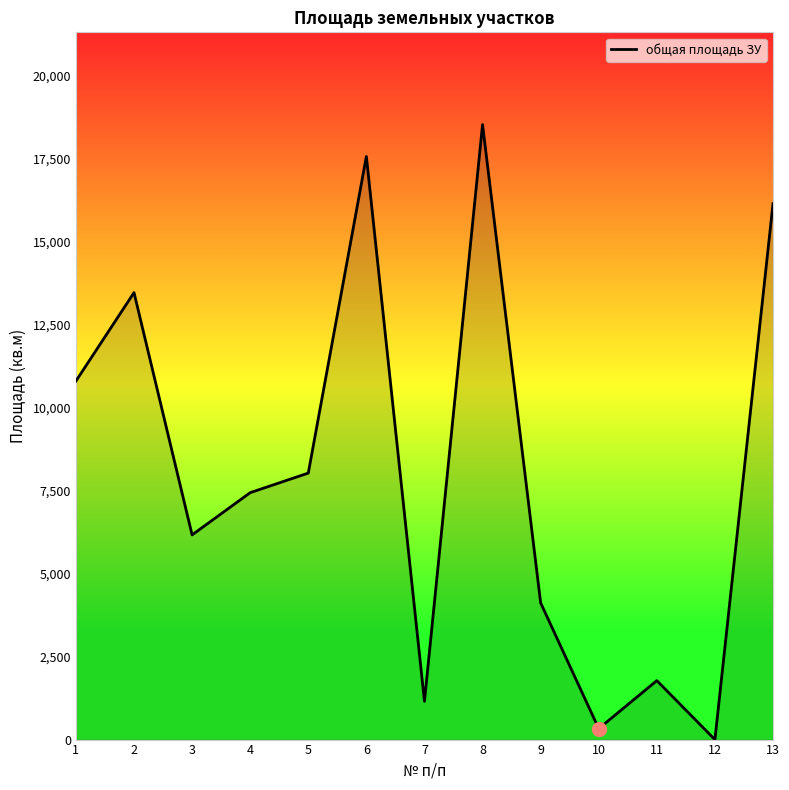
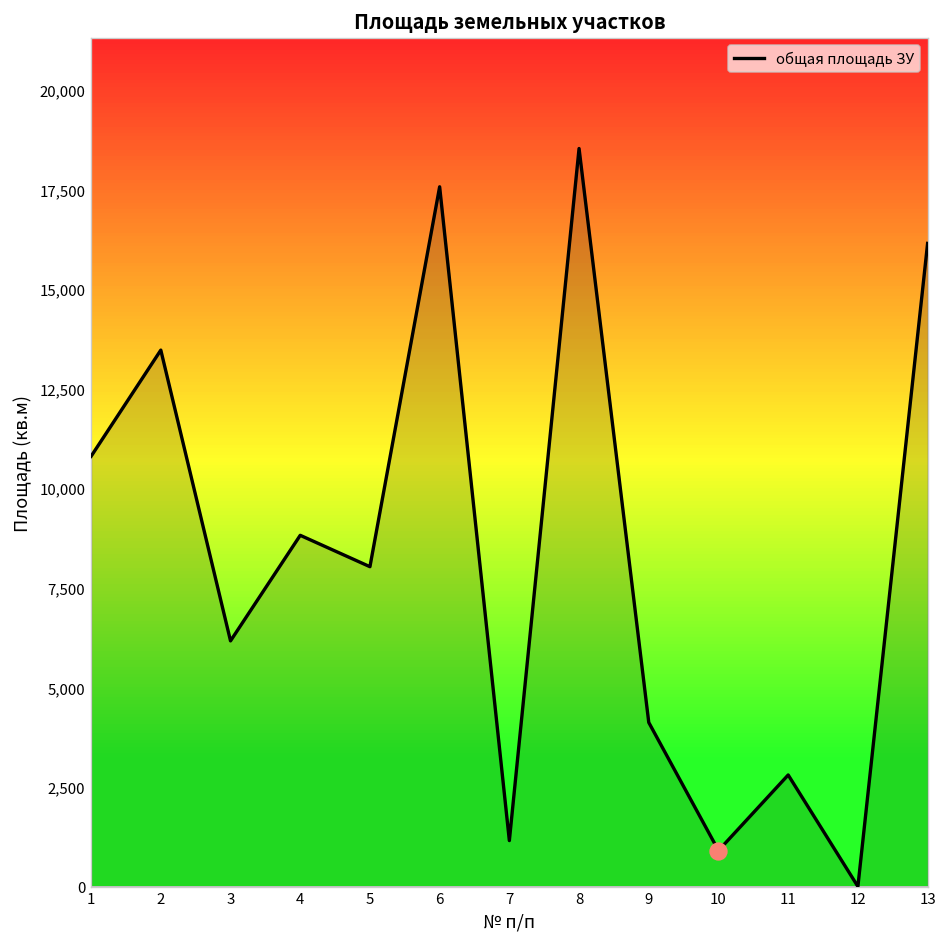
общая площадь ЗУ, 4: 7,400 -> 8,800
общая площадь ЗУ, 10: 300 -> 900
общая площадь ЗУ, 11: 1,800 -> 2,800
